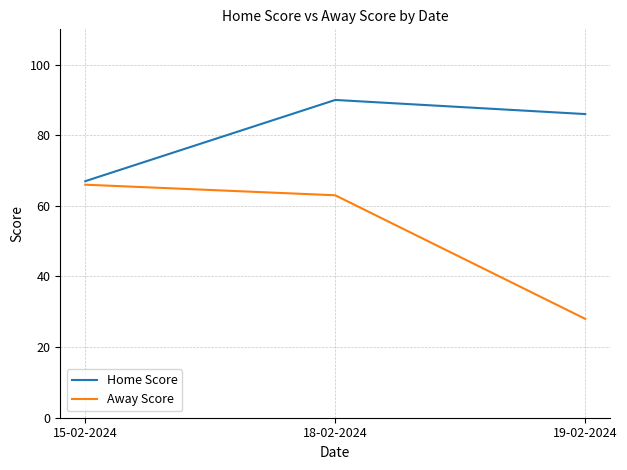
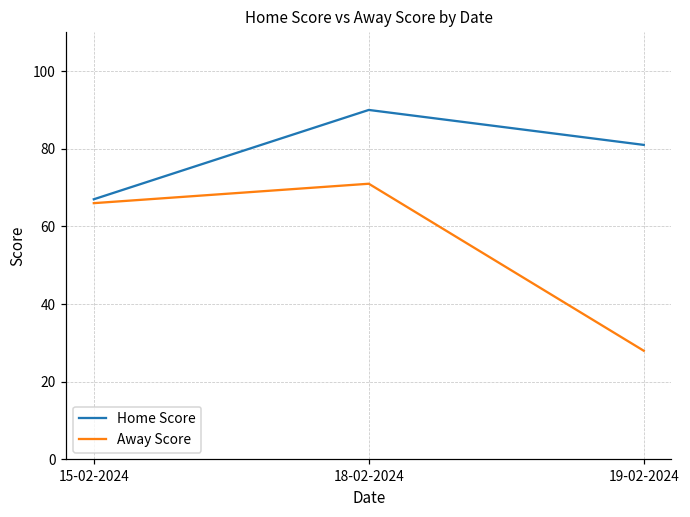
Away Score, 18-02-2024: 63 -> 71
Home Score, 19-02-2024: 86 -> 81
